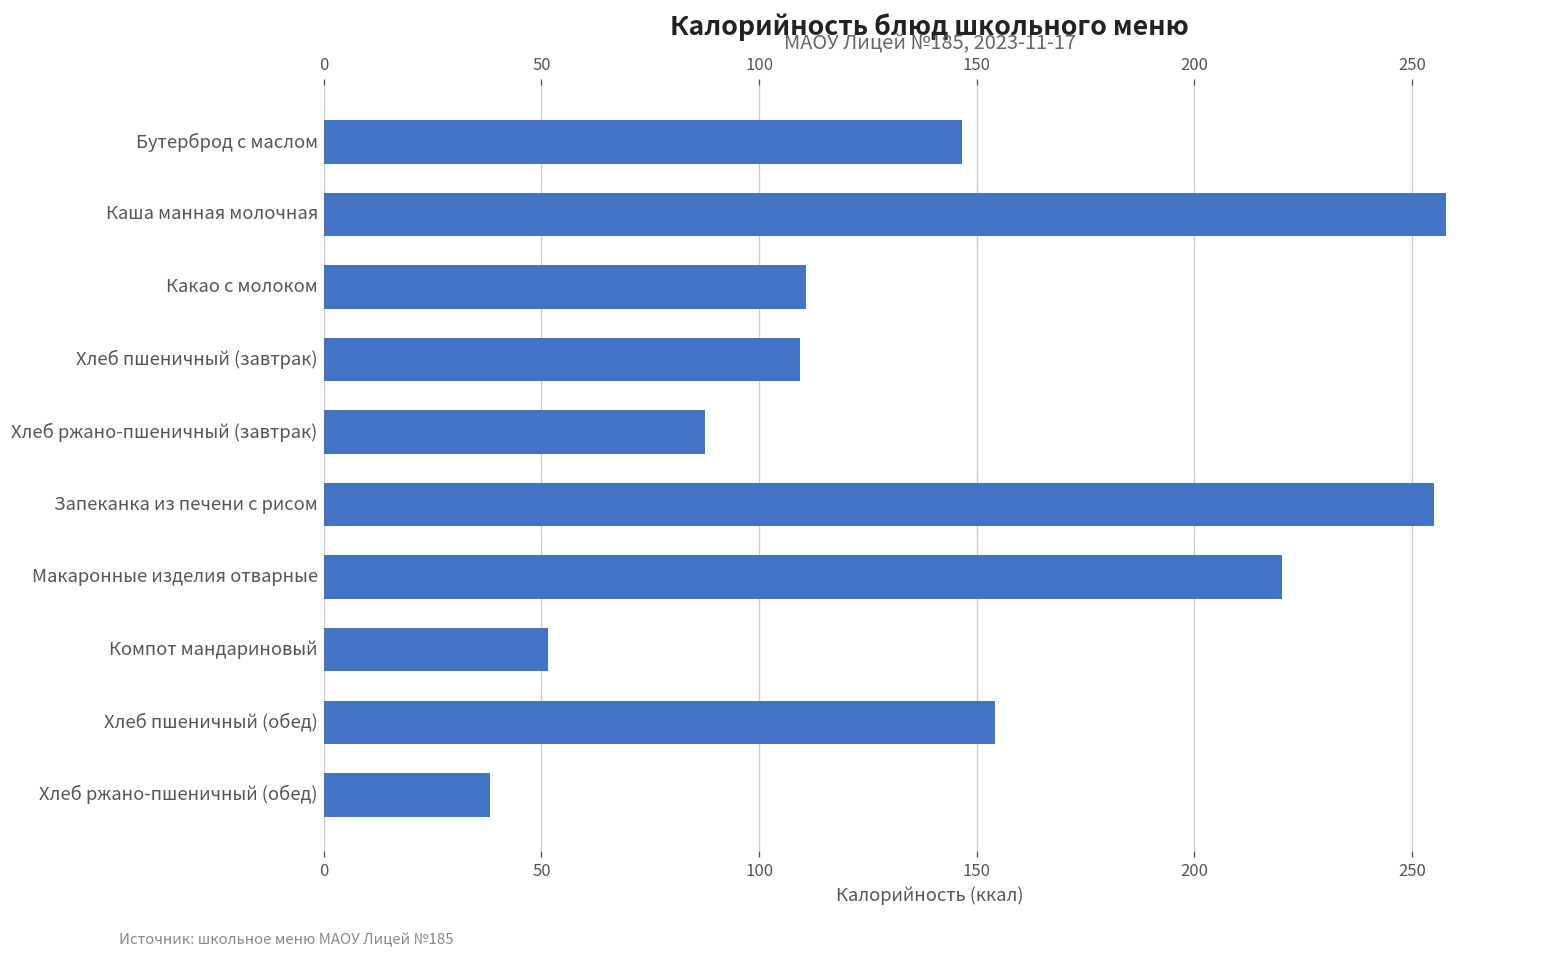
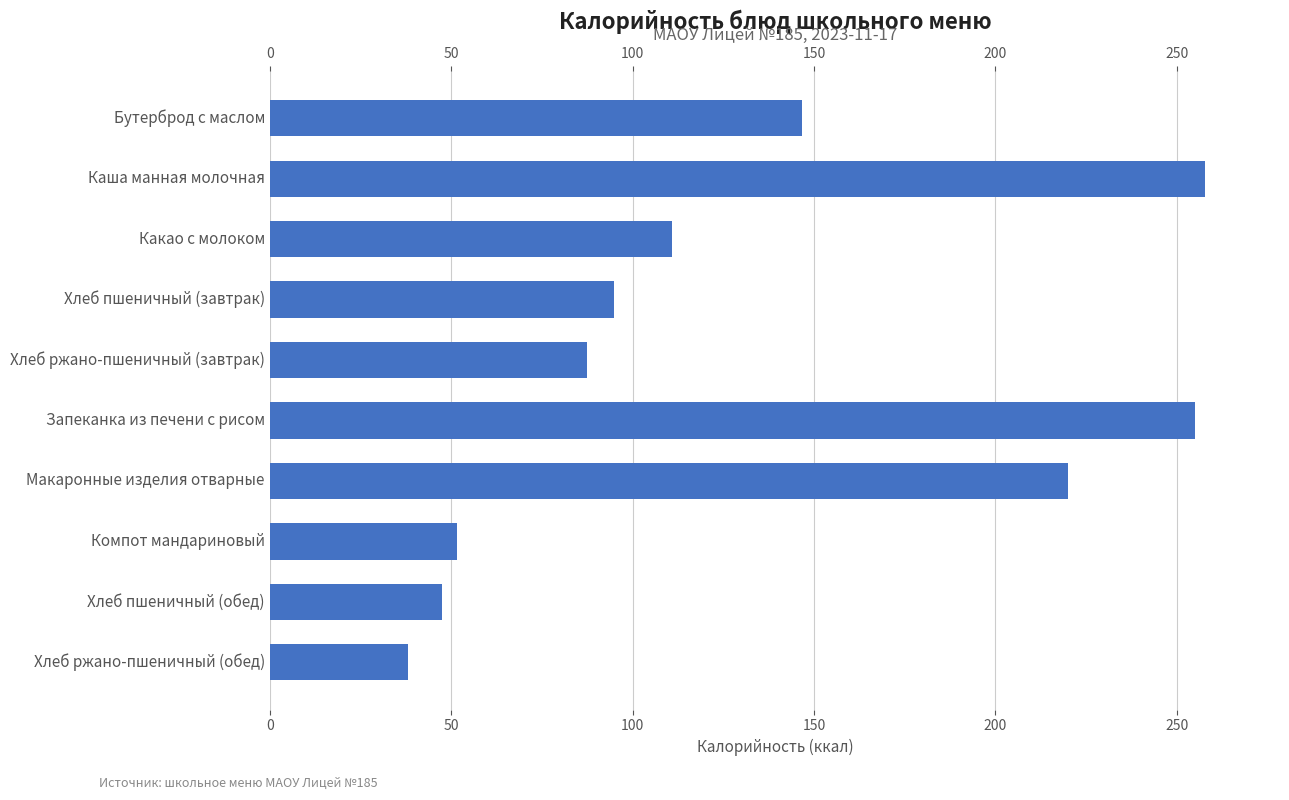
Хлеб пшеничный (завтрак): 109 -> 95
Хлеб пшеничный (обед): 154 -> 47
